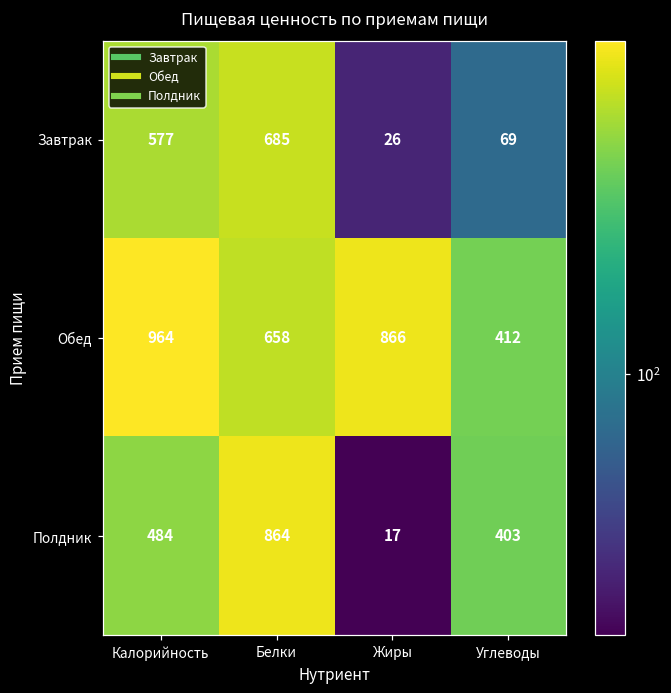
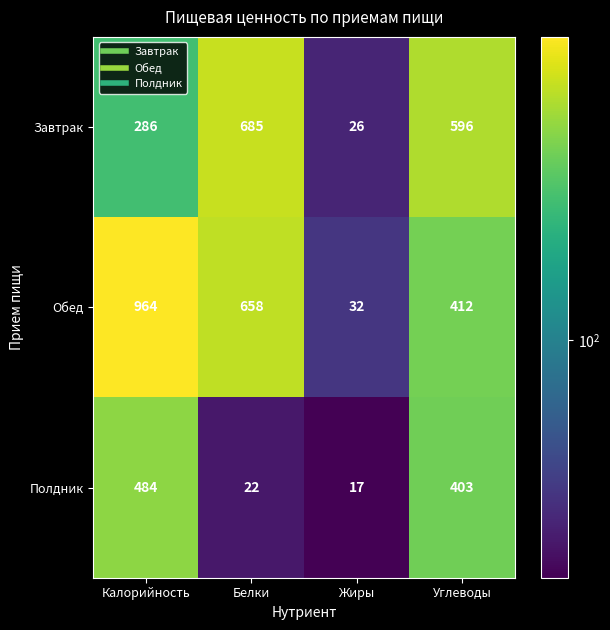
Завтрак, Калорийность: 577 -> 286
Завтрак, Углеводы: 69 -> 596
Обед, Жиры: 866 -> 32
Полдник, Белки: 864 -> 22
